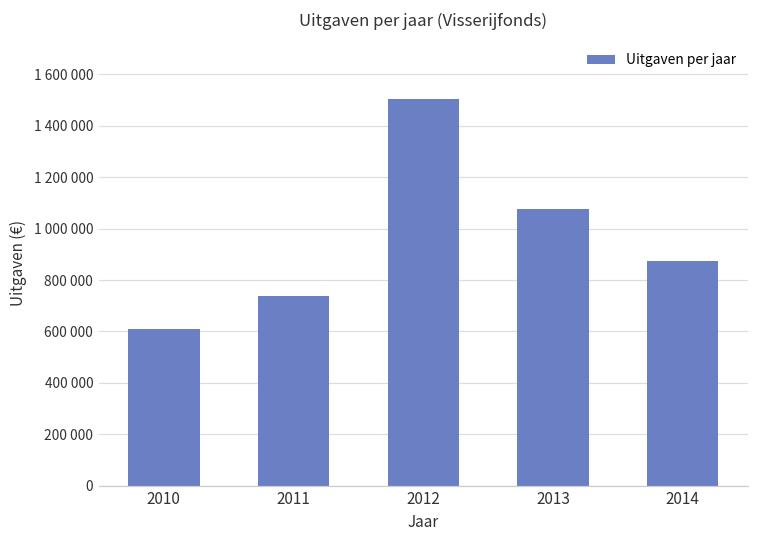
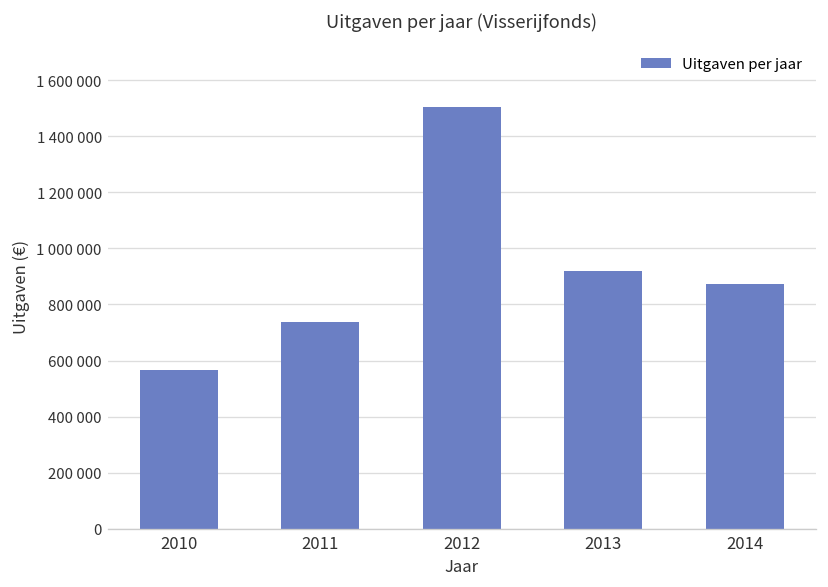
2010: 610000 -> 570000
2013: 1080000 -> 920000
